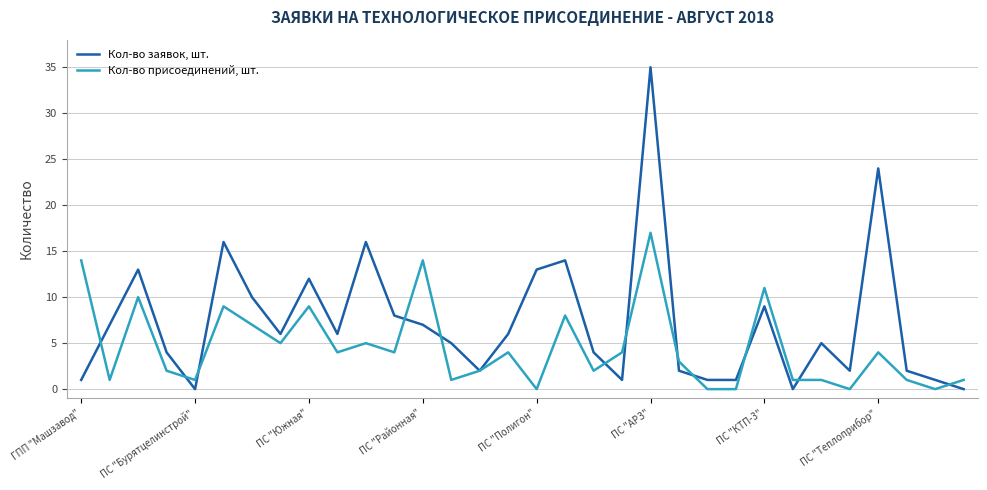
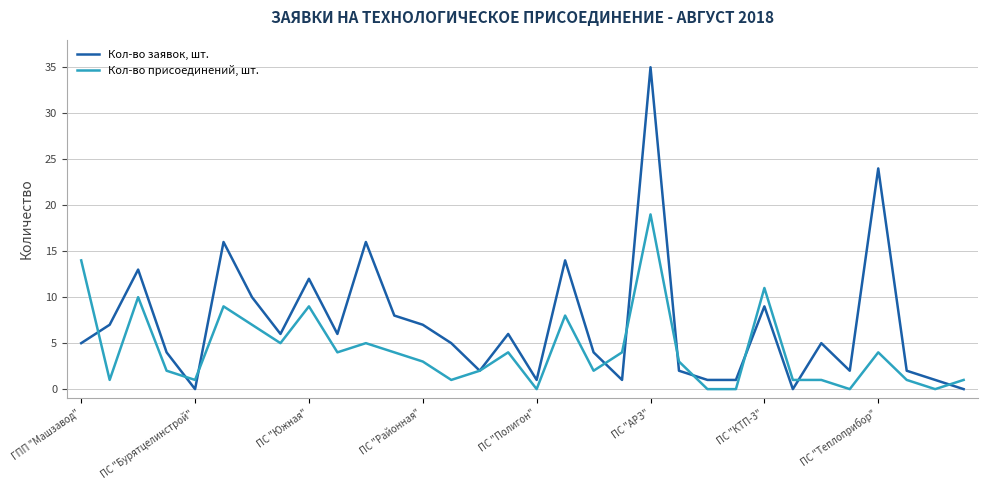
Кол-во заявок, шт., ГПП "Машзавод": 1 -> 5
Кол-во присоединений, шт., ПС "Районная": 14 -> 3
Кол-во заявок, шт., ПС "Полигон": 13 -> 1
Кол-во присоединений, шт., ПС "АРЗ": 17 -> 19
